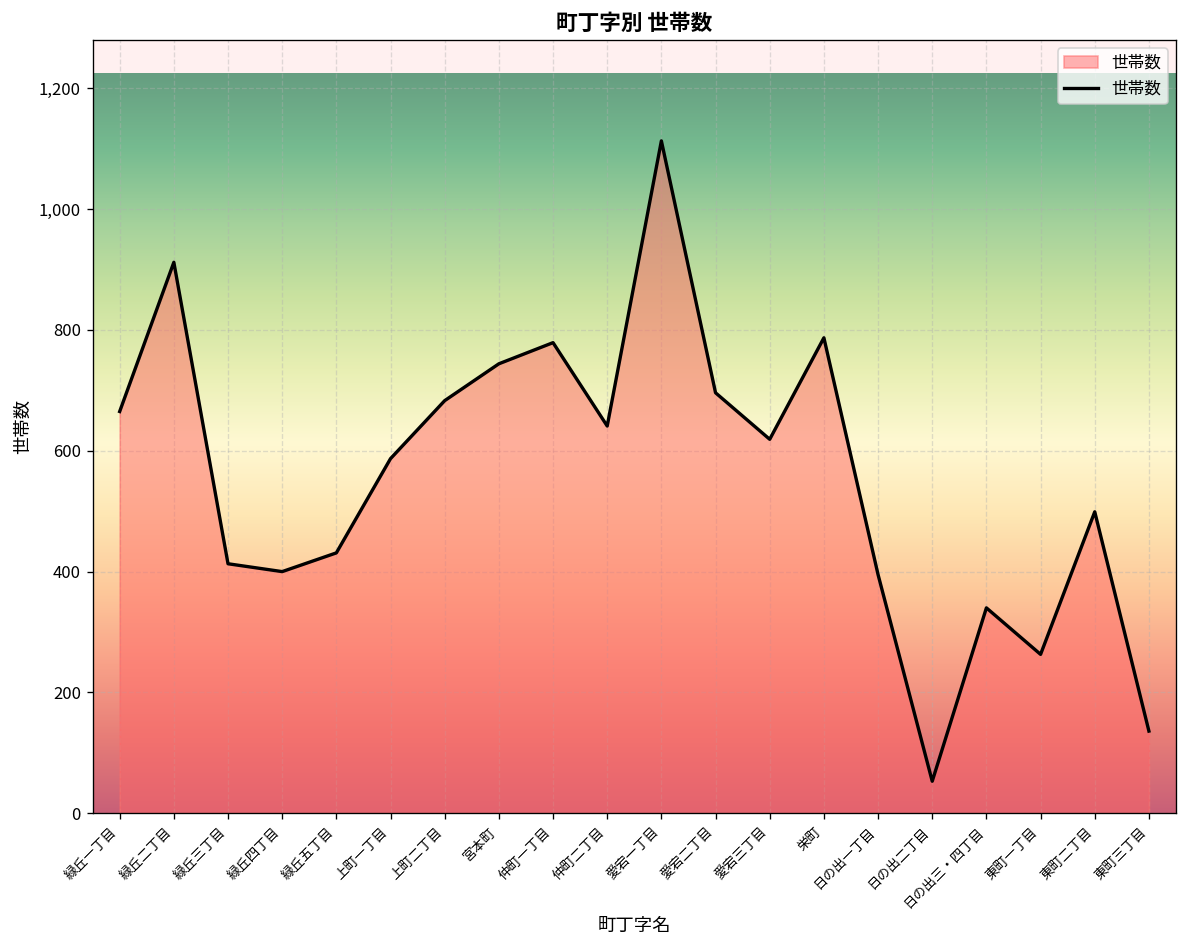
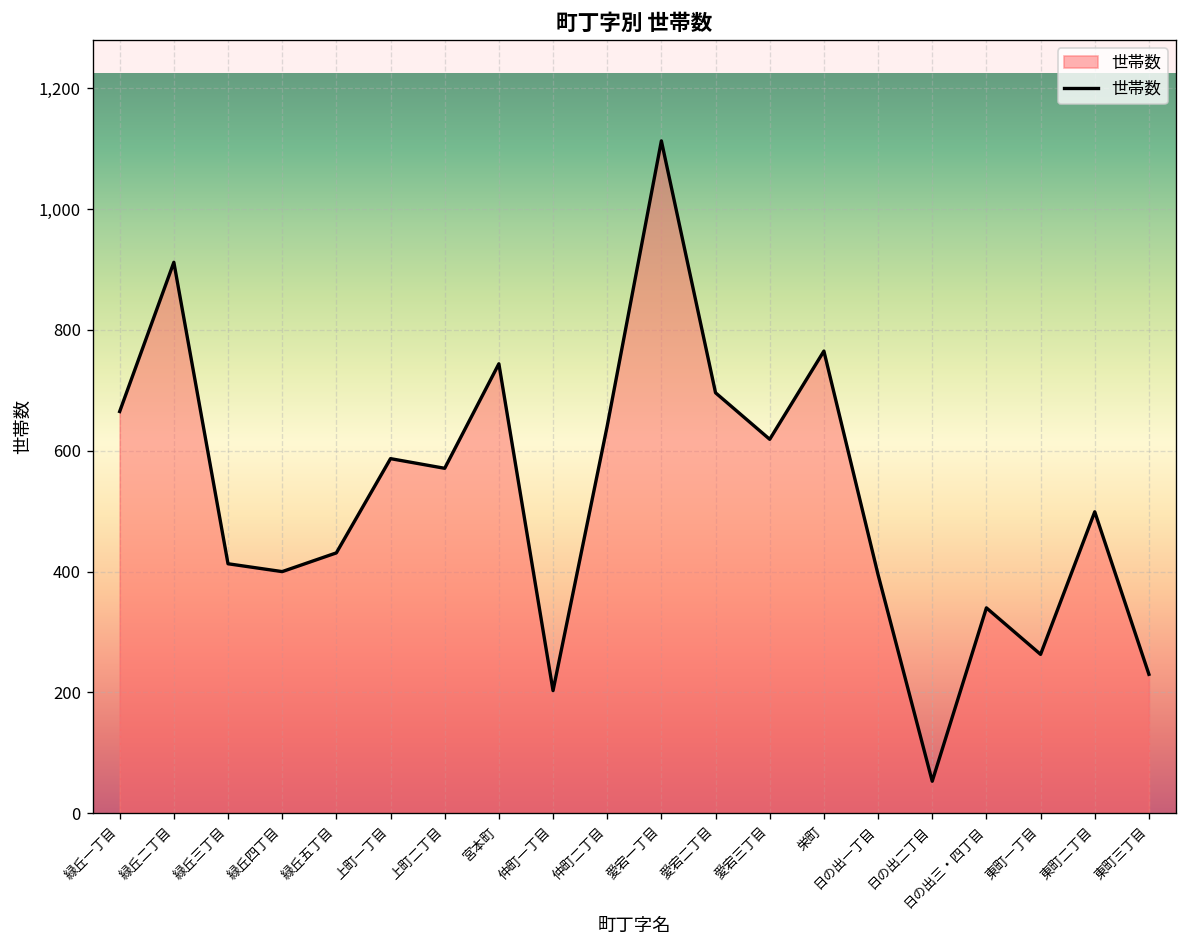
上町二丁目: 680 -> 570
仲町一丁目: 780 -> 200
栄町: 790 -> 770
東町三丁目: 140 -> 230
